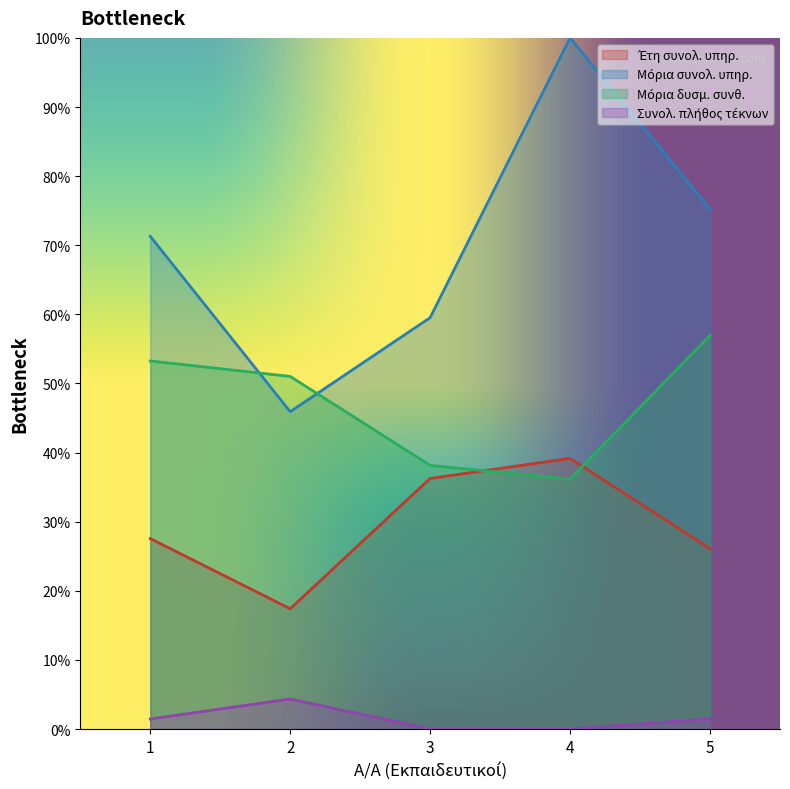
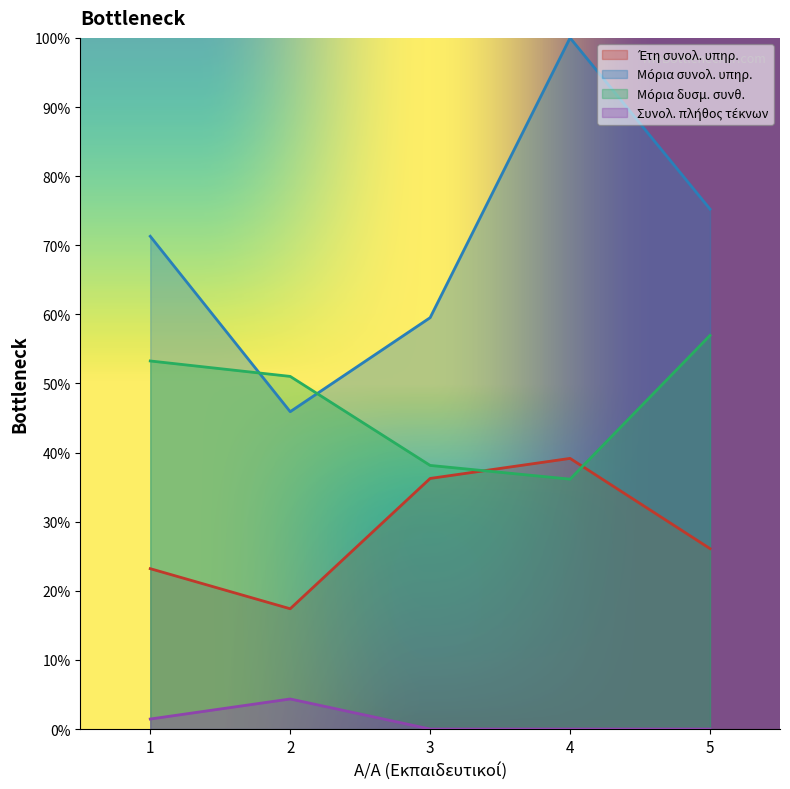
Έτη συνολ. υπηρ., 1: 28% -> 23%
Συνολ. πλήθος τέκνων, 5: 1% -> 0%
